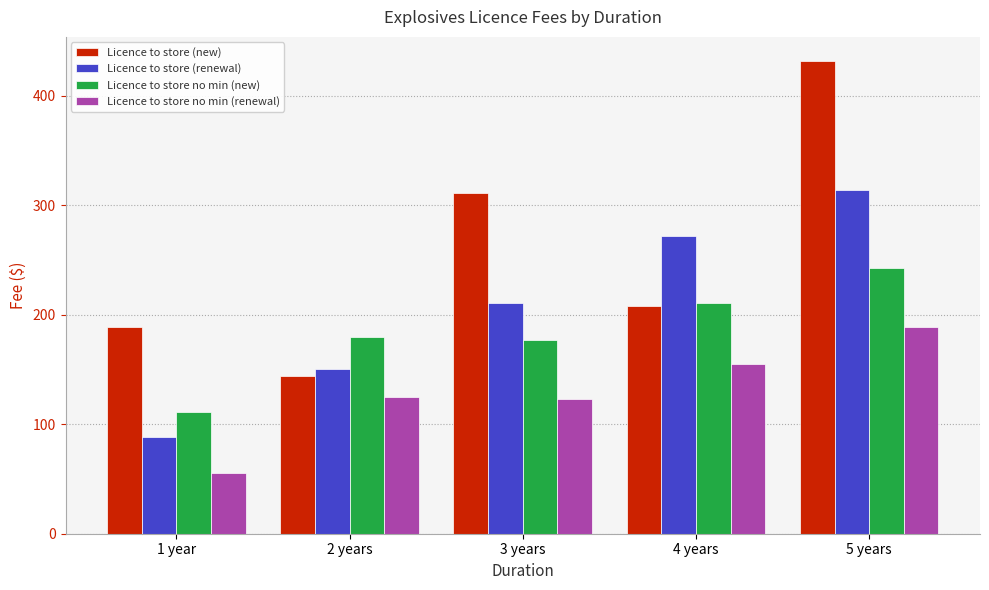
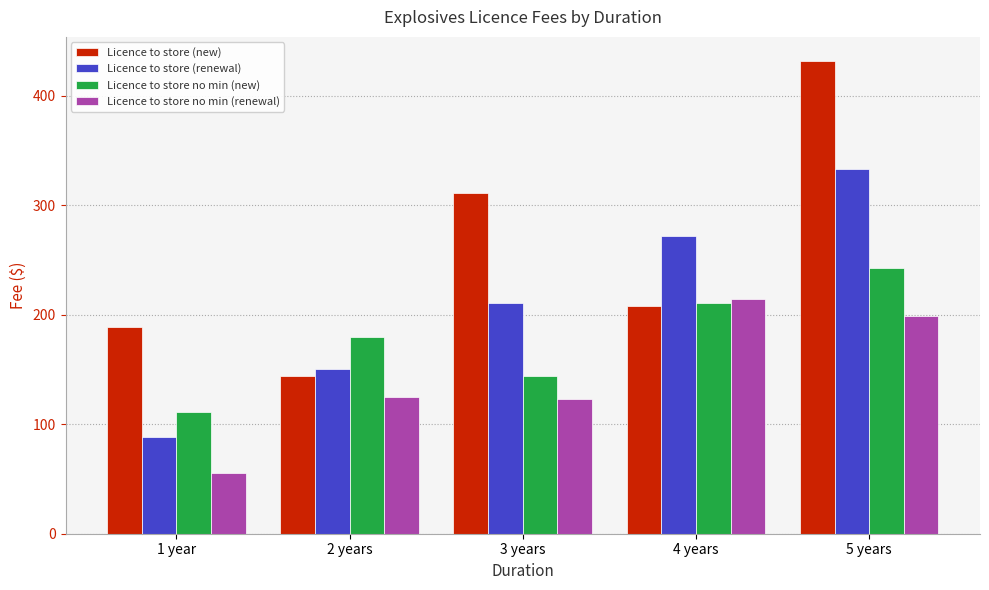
Licence to store no min (new), 3 years: 177 -> 144
Licence to store no min (renewal), 4 years: 155 -> 214
Licence to store (renewal), 5 years: 314 -> 333
Licence to store no min (renewal), 5 years: 189 -> 199
